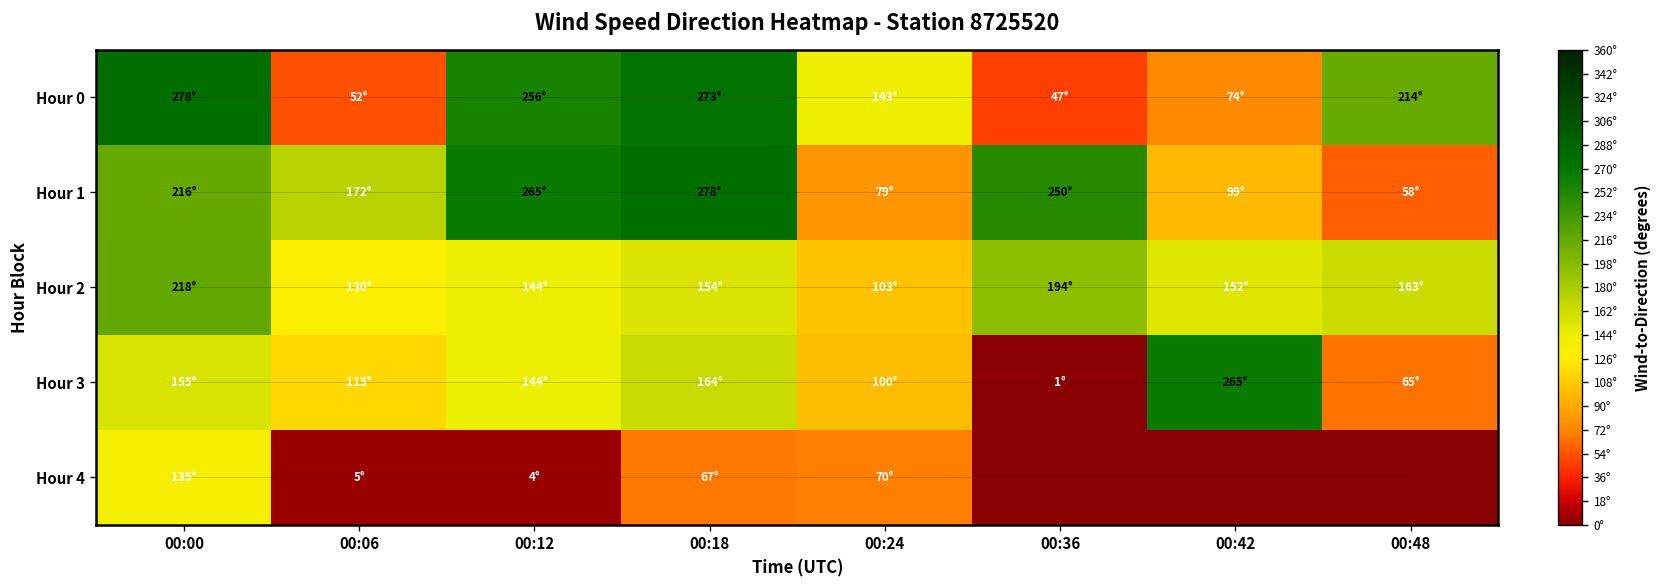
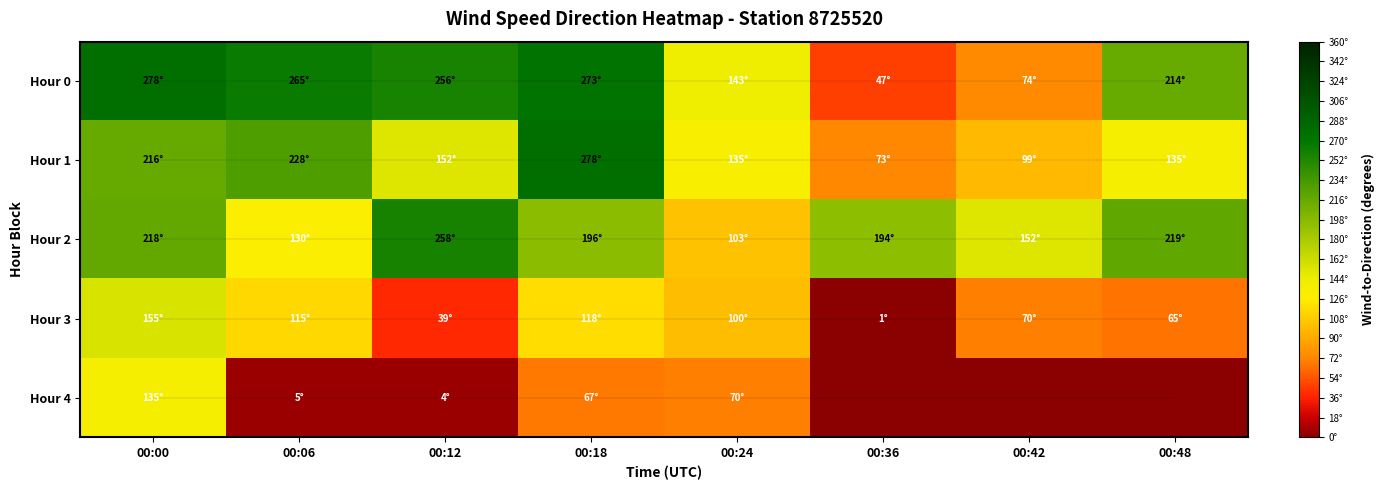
Hour 0, 00:06: 52° -> 265°
Hour 1, 00:06: 172° -> 228°
Hour 1, 00:12: 265° -> 152°
Hour 1, 00:24: 79° -> 135°
Hour 1, 00:36: 250° -> 73°
Hour 1, 00:48: 58° -> 135°
Hour 2, 00:12: 144° -> 258°
Hour 2, 00:18: 154° -> 196°
Hour 2, 00:48: 163° -> 219°
Hour 3, 00:12: 144° -> 39°
Hour 3, 00:18: 164° -> 118°
Hour 3, 00:42: 265° -> 70°
